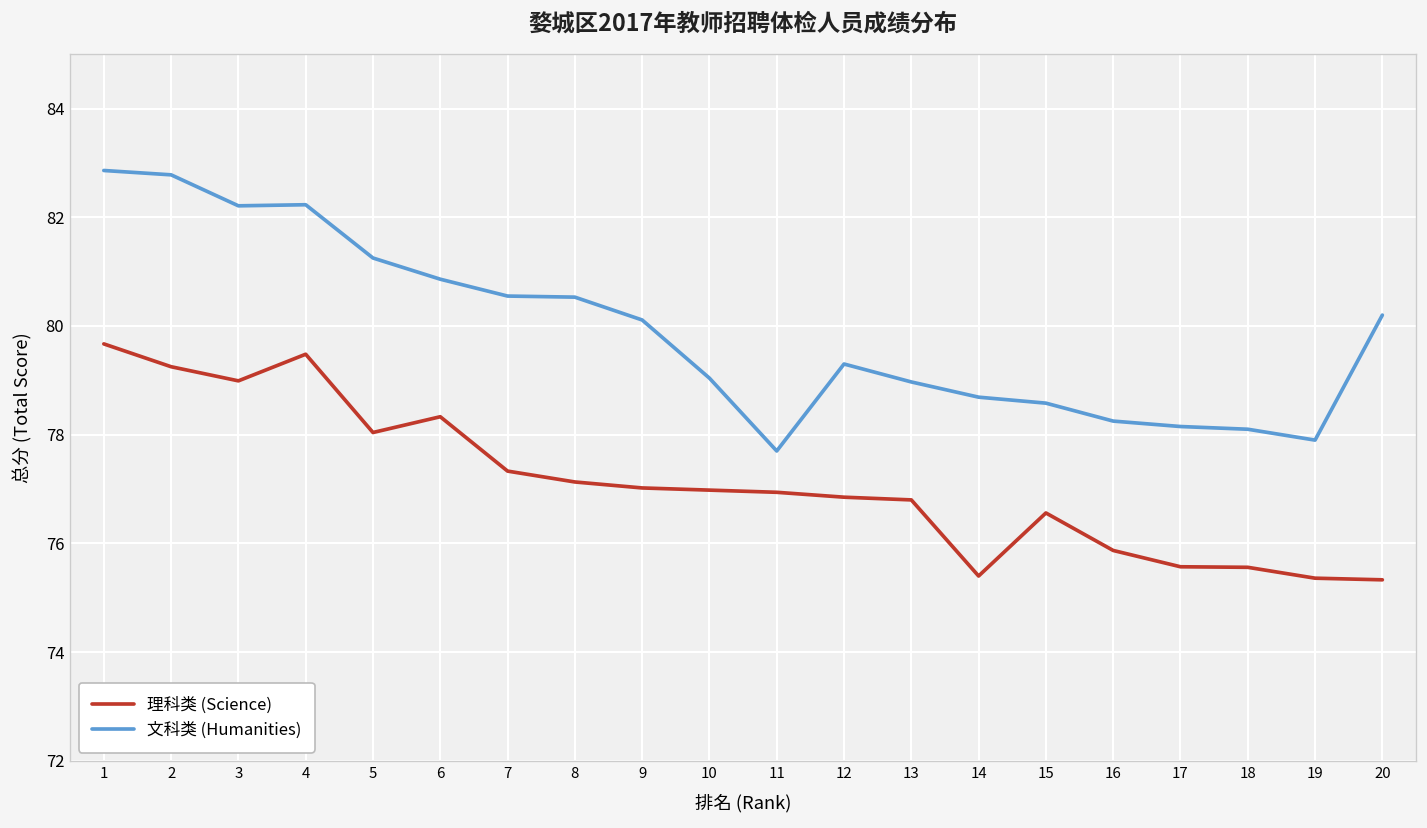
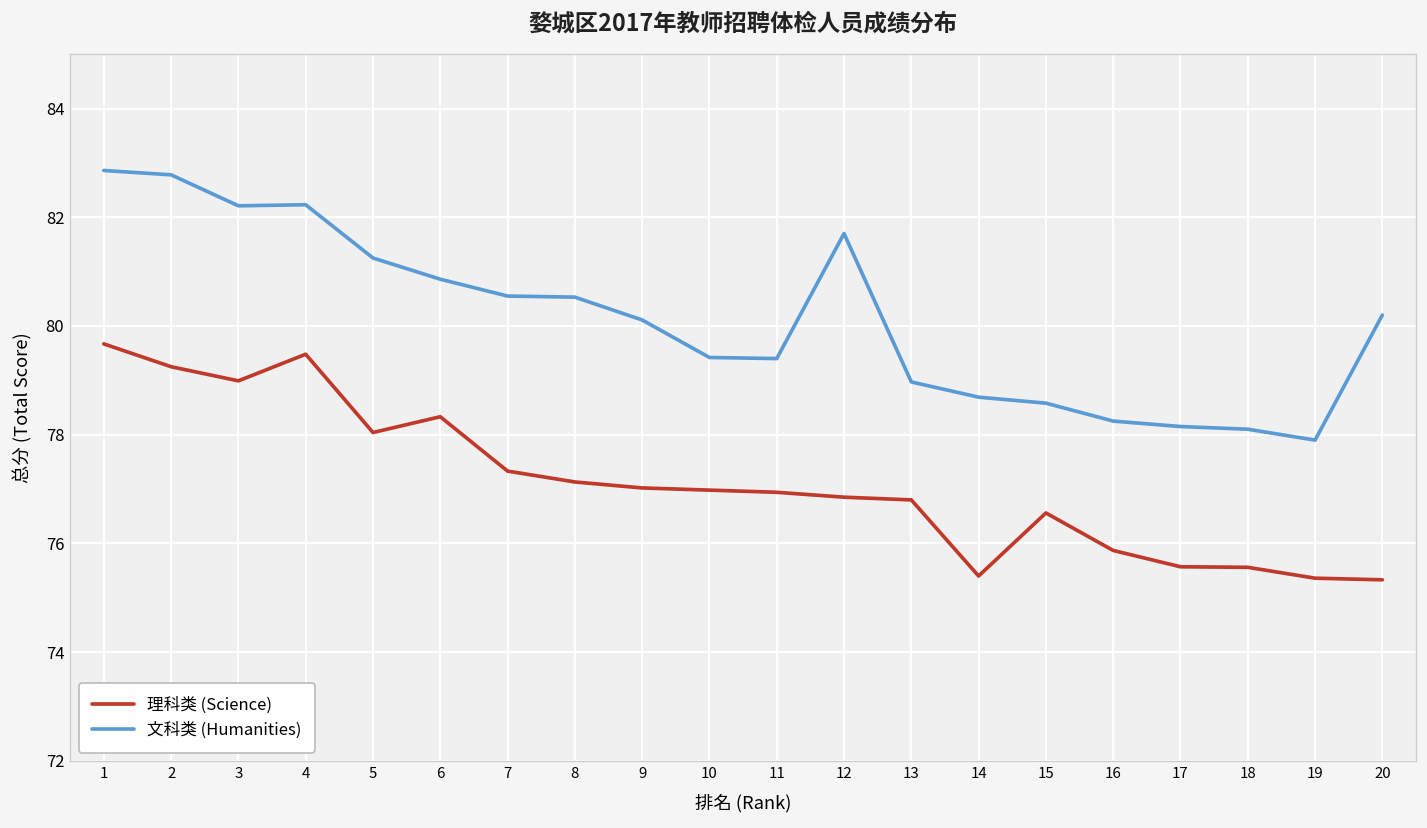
文科类 (Humanities), 10: 79.0 -> 79.4
文科类 (Humanities), 11: 77.7 -> 79.4
文科类 (Humanities), 12: 79.3 -> 81.7
